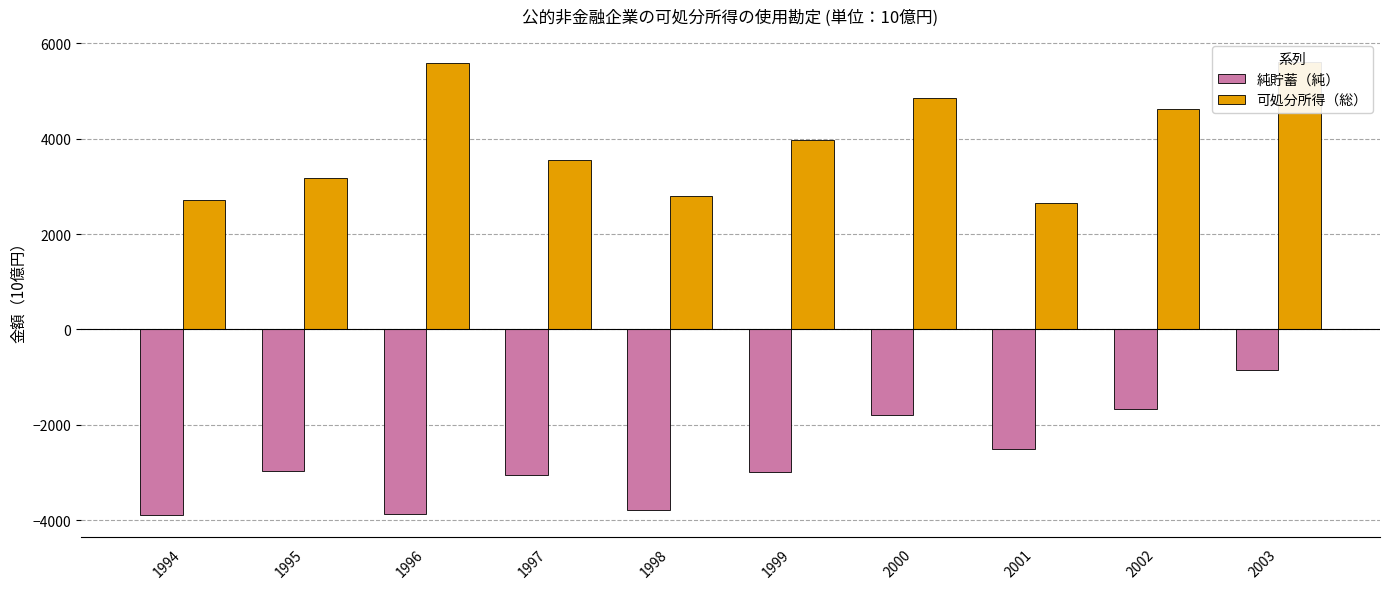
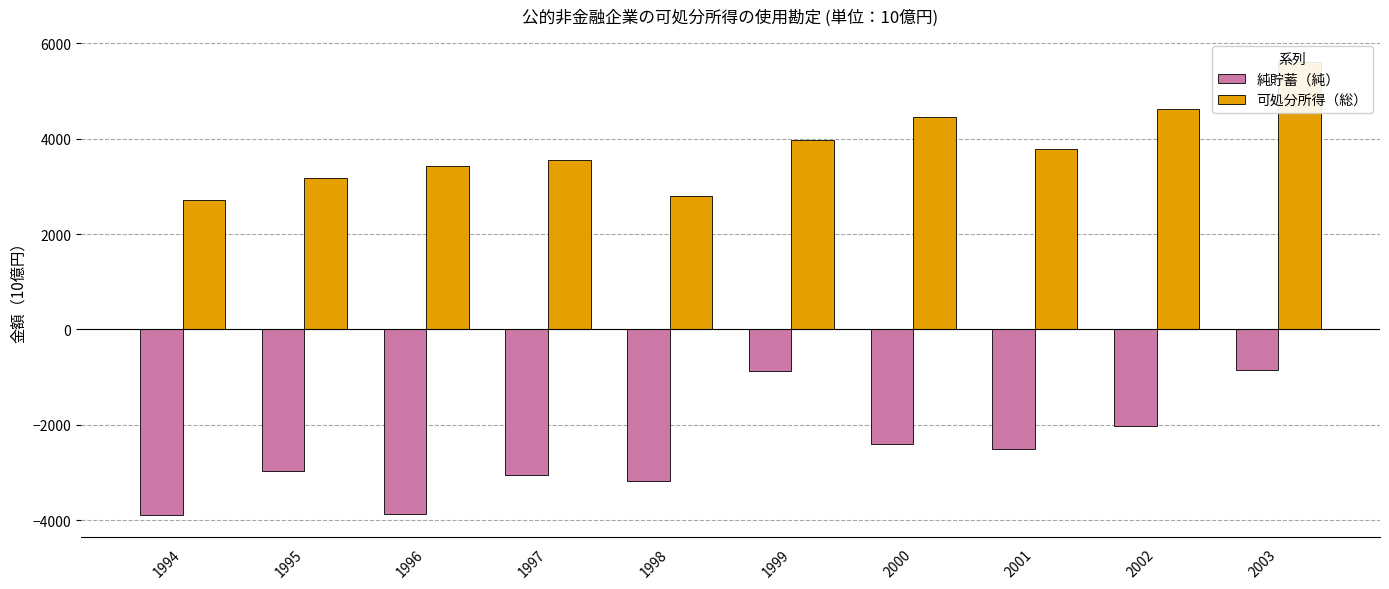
可処分所得（総）, 1996: 5600 -> 3400
純貯蓄（純）, 1998: -3800 -> -3200
純貯蓄（純）, 1999: -3000 -> -900
純貯蓄（純）, 2000: -1800 -> -2400
可処分所得（総）, 2000: 4900 -> 4500
可処分所得（総）, 2001: 2700 -> 3800
純貯蓄（純）, 2002: -1700 -> -2000
